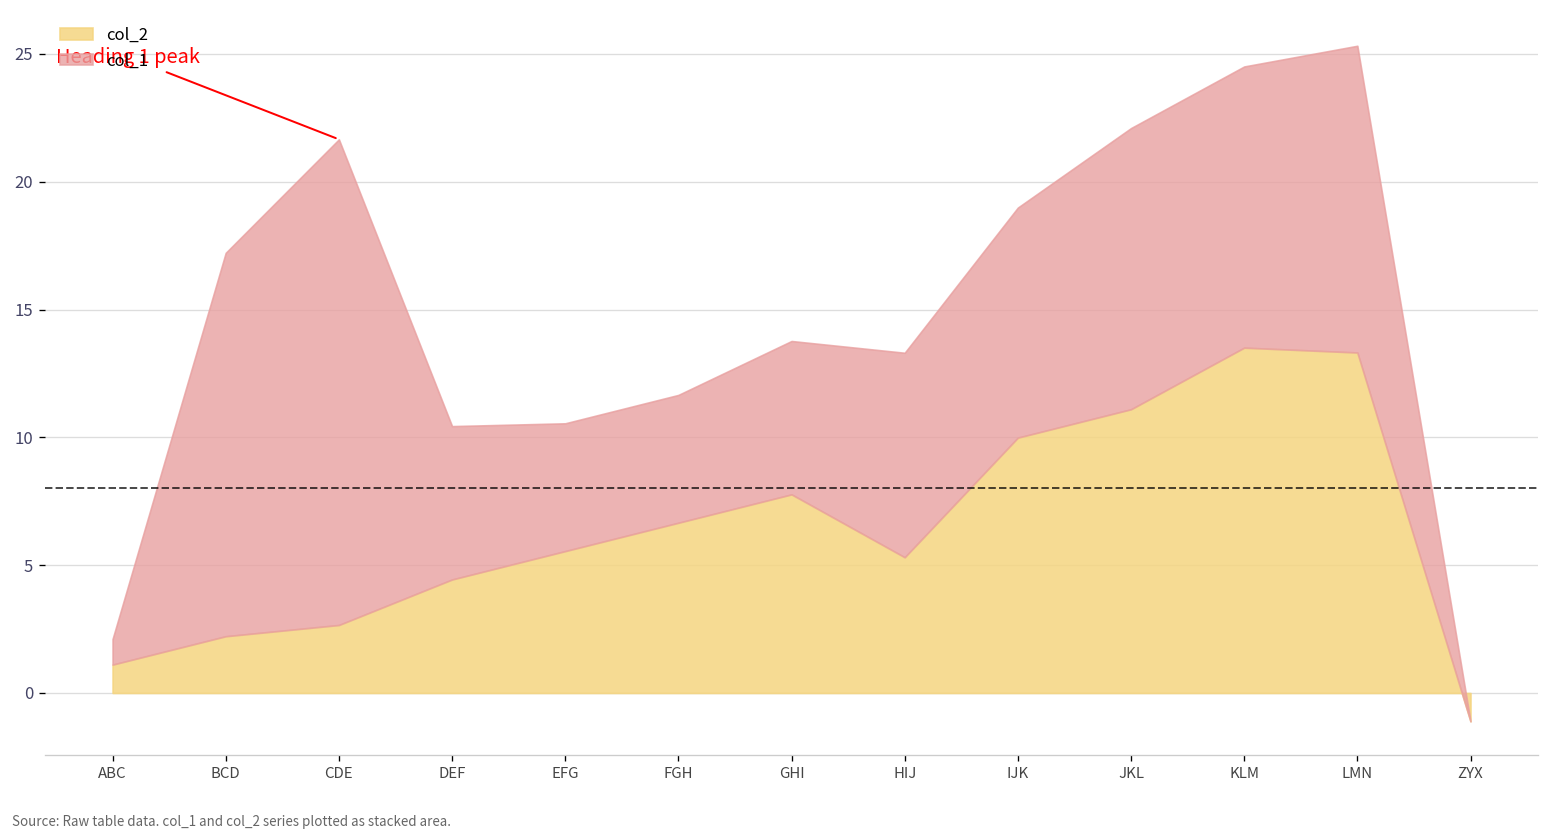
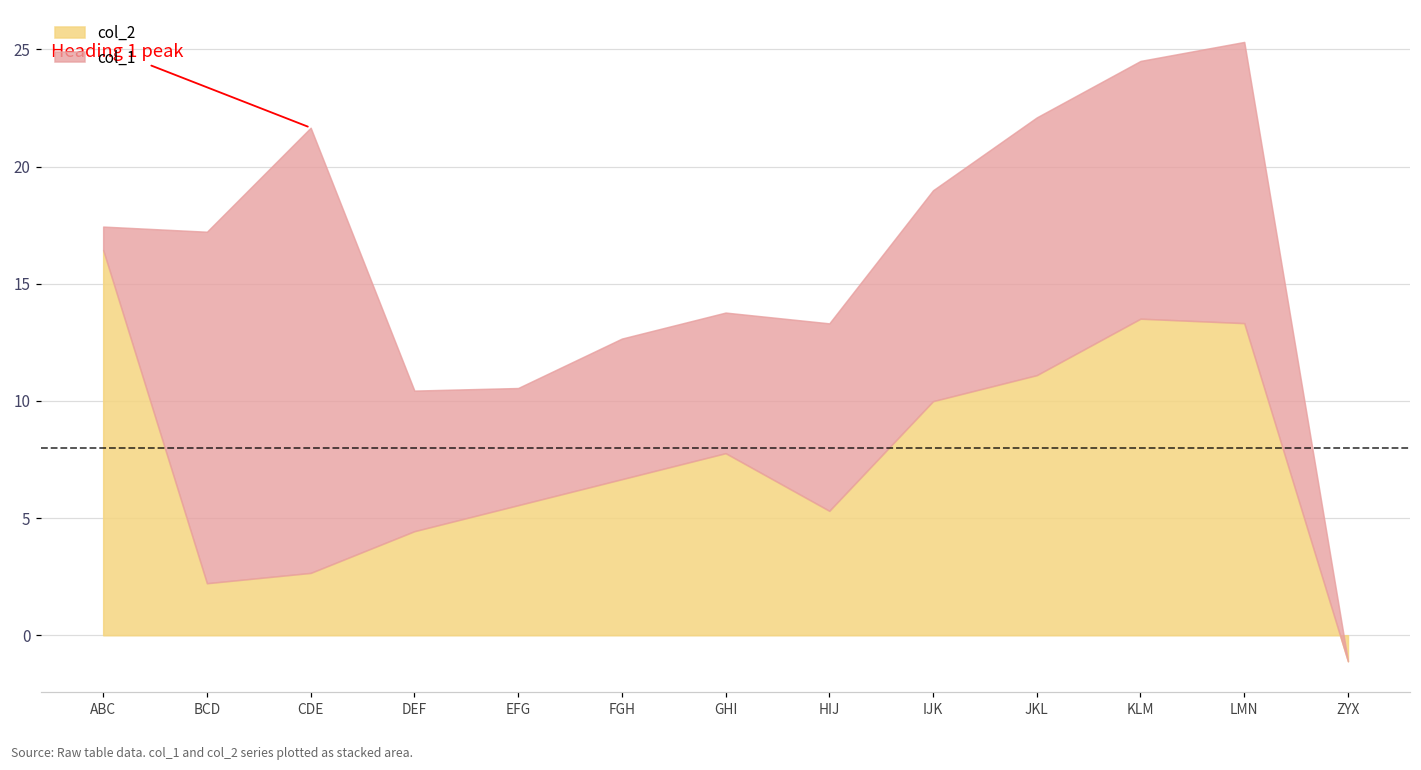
col_2, ABC: 1.1 -> 16.4
col_1, FGH: 5 -> 6
